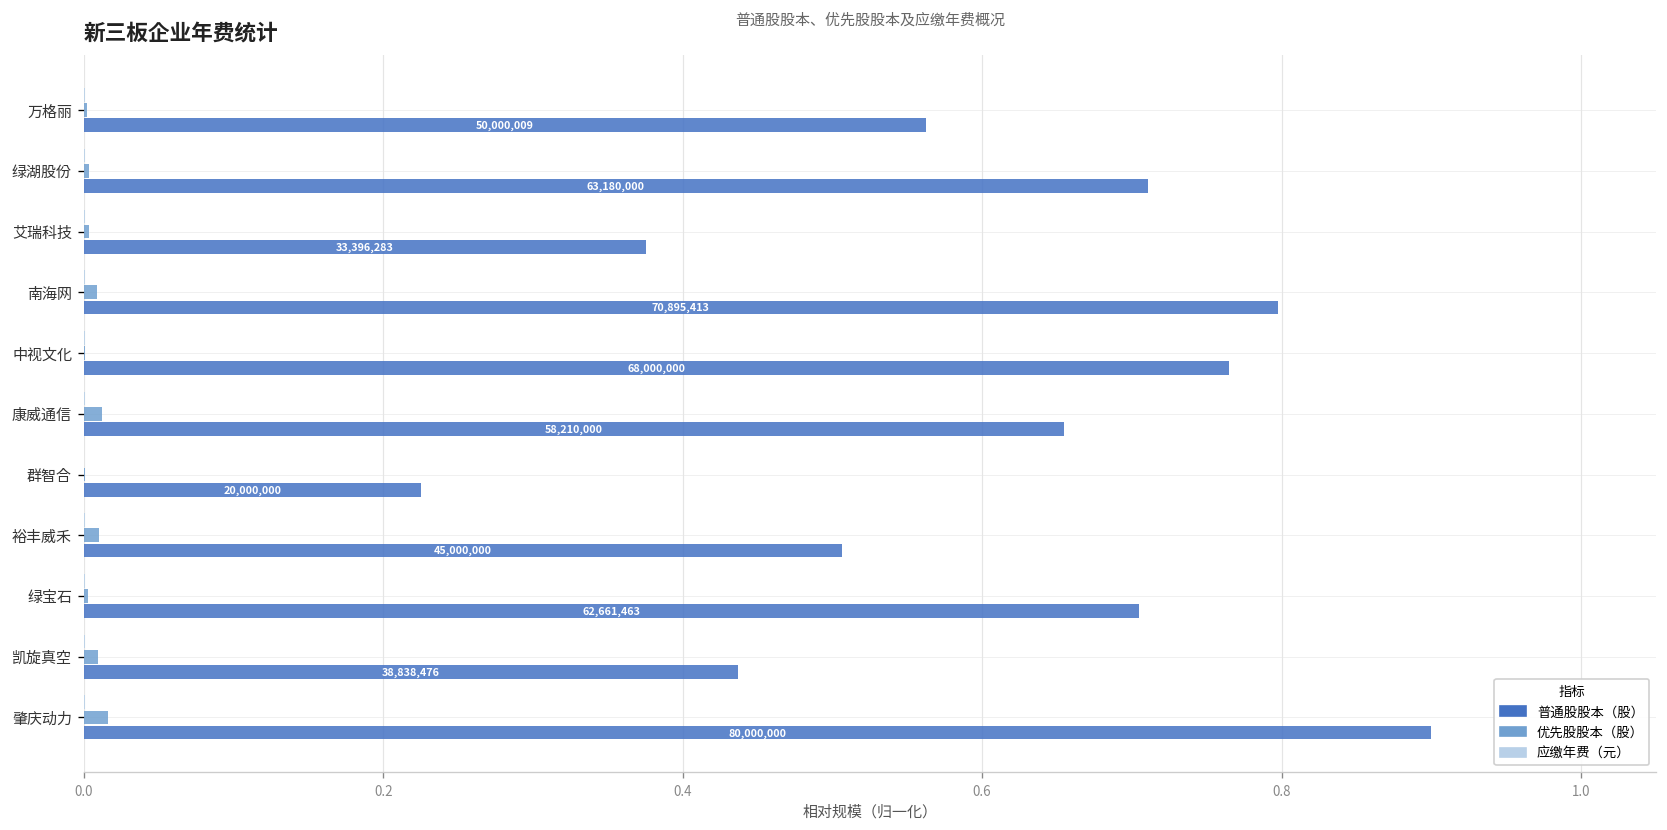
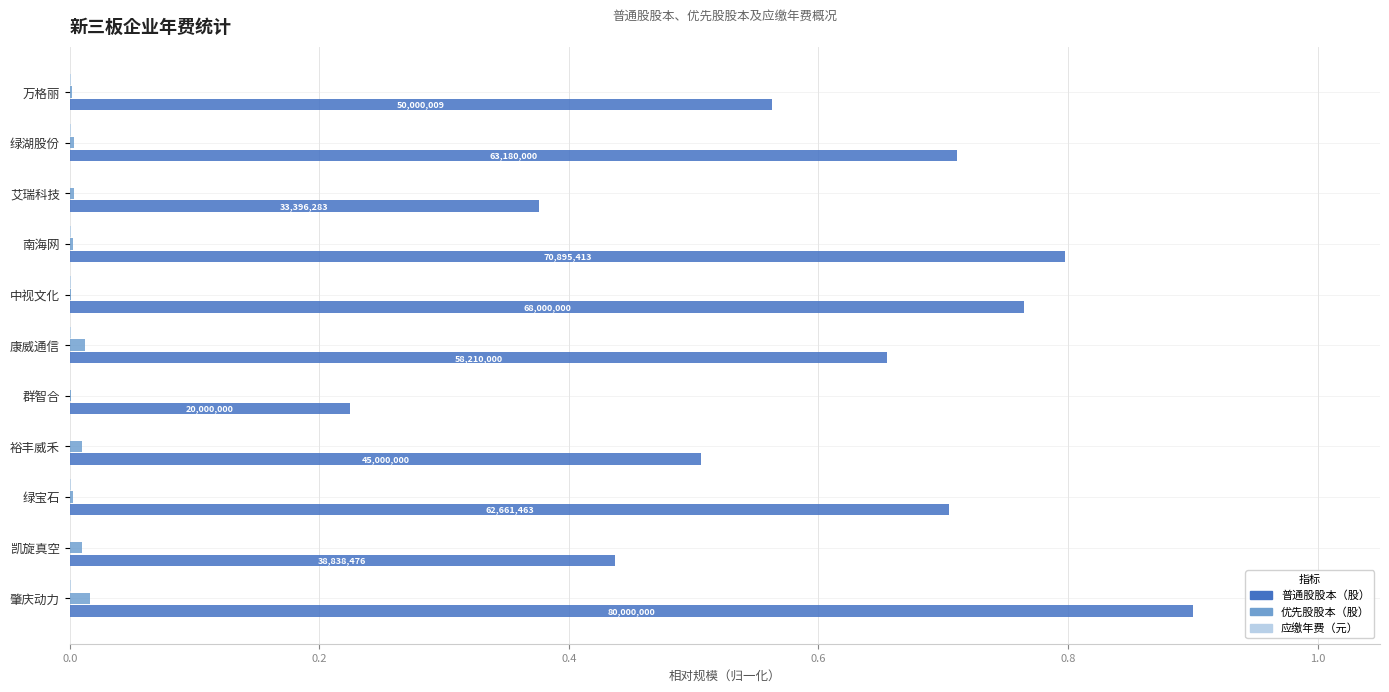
优先股股本（股）, 南海网: 0.009 -> 0.002
